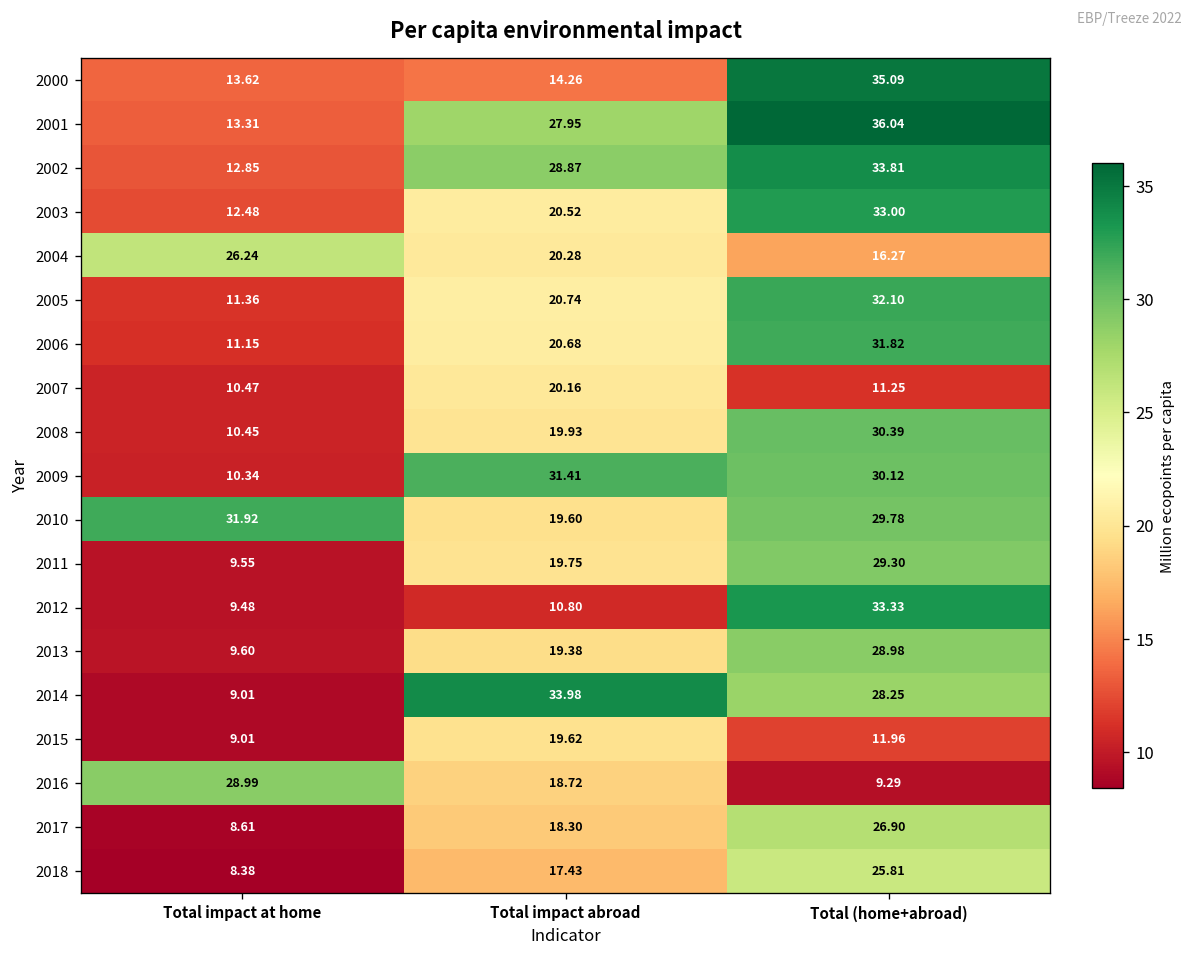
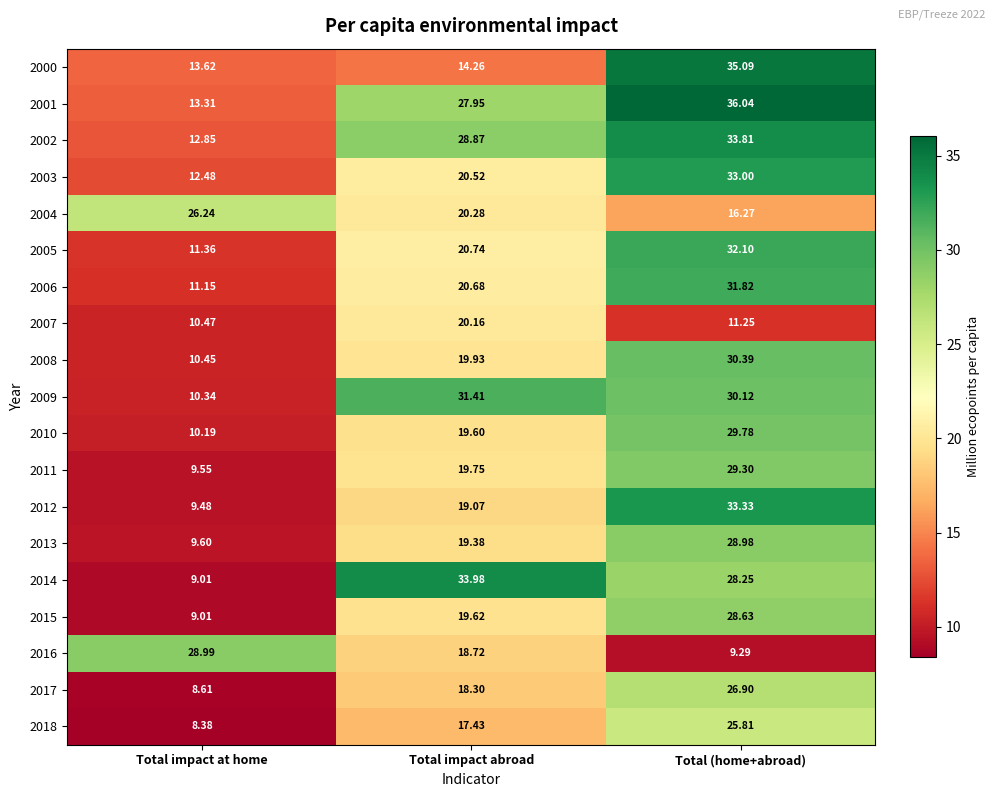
2010, Total impact at home: 31.92 -> 10.19
2012, Total impact abroad: 10.80 -> 19.07
2015, Total (home+abroad): 11.96 -> 28.63
